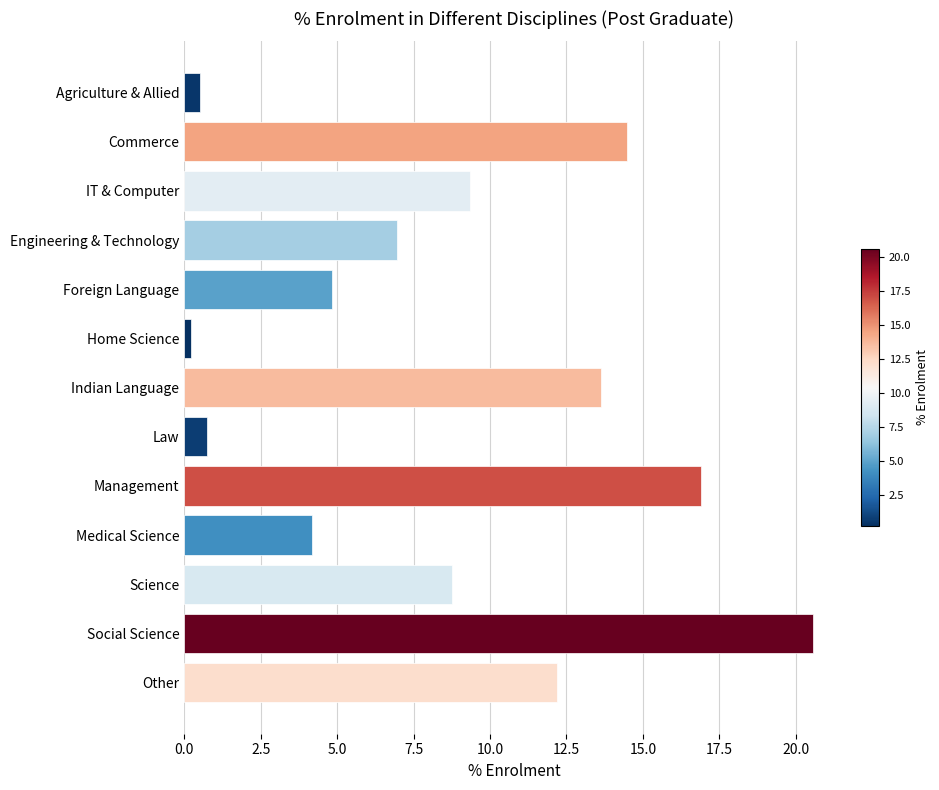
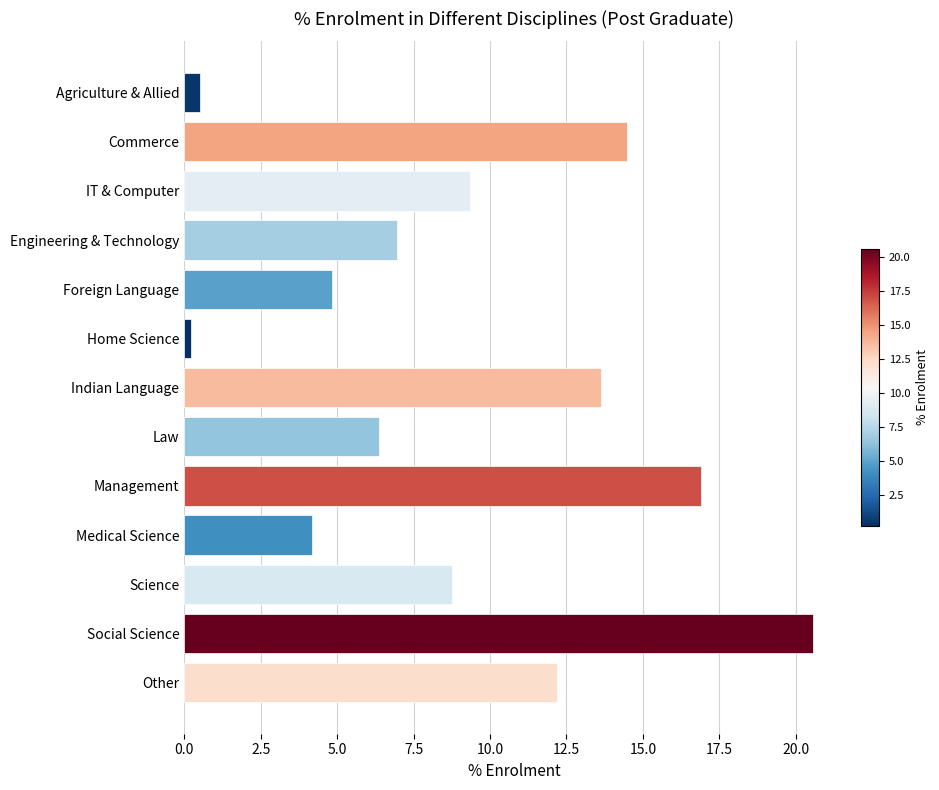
Law: 0.8 -> 6.4
